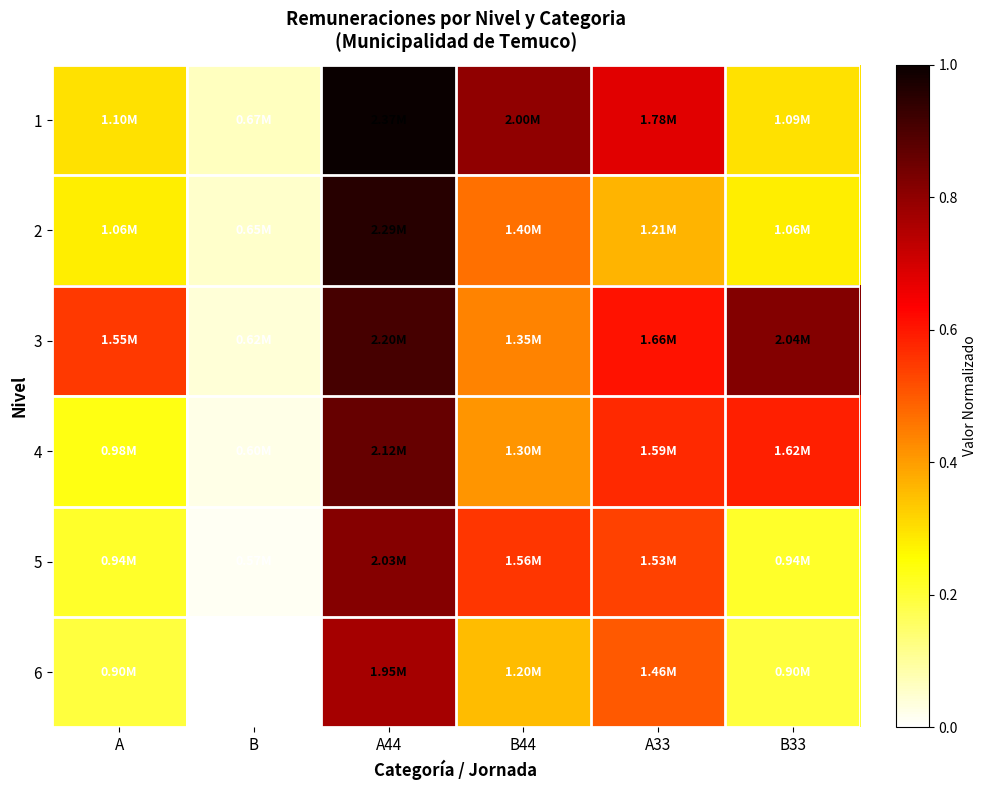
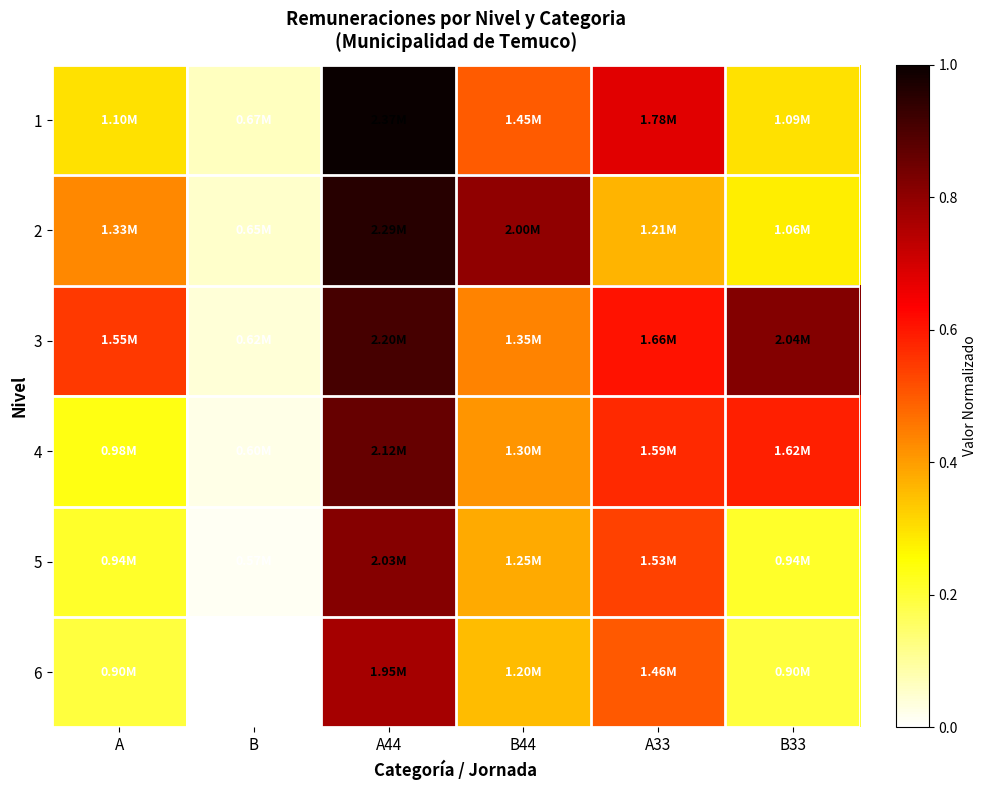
1, B44: 2.00M -> 1.45M
2, A: 1.06M -> 1.33M
2, B44: 1.40M -> 2.00M
5, B44: 1.56M -> 1.25M
